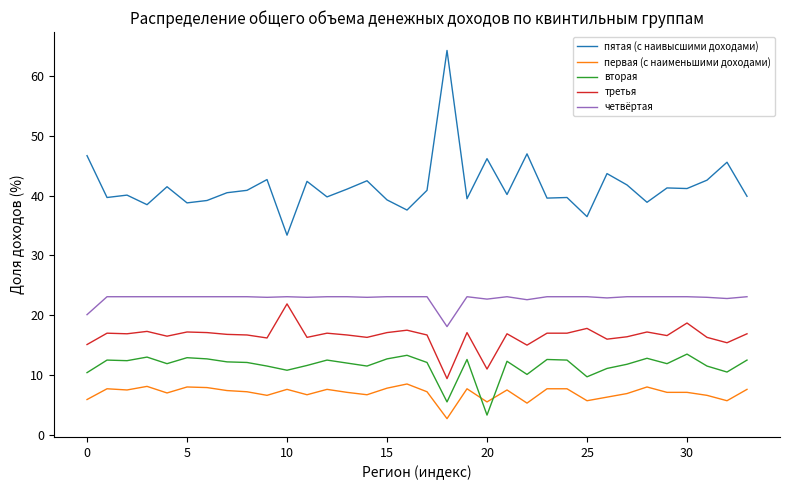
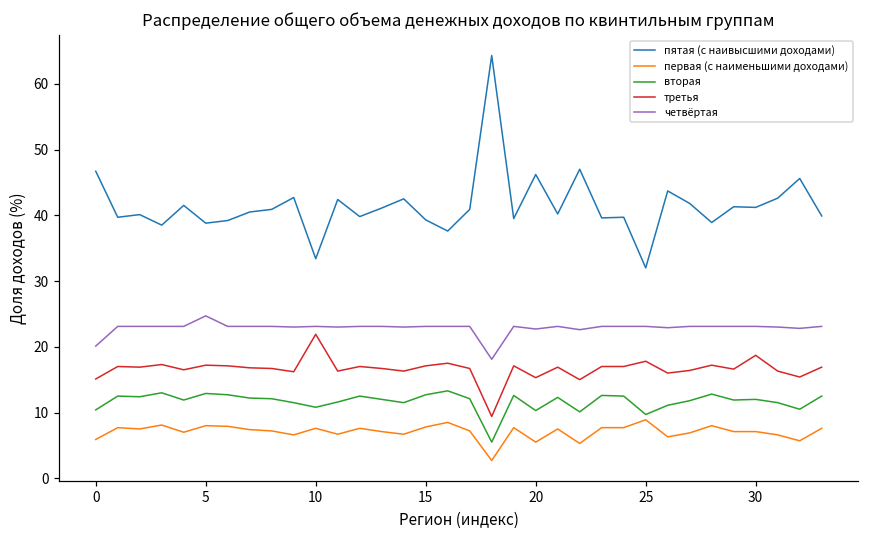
четвёртая, 5: 23 -> 25
вторая, 20: 3 -> 10
третья, 20: 11 -> 15
пятая (с наивысшими доходами), 25: 37 -> 32
первая (с наименьшими доходами), 25: 6 -> 9
вторая, 30: 14 -> 12
